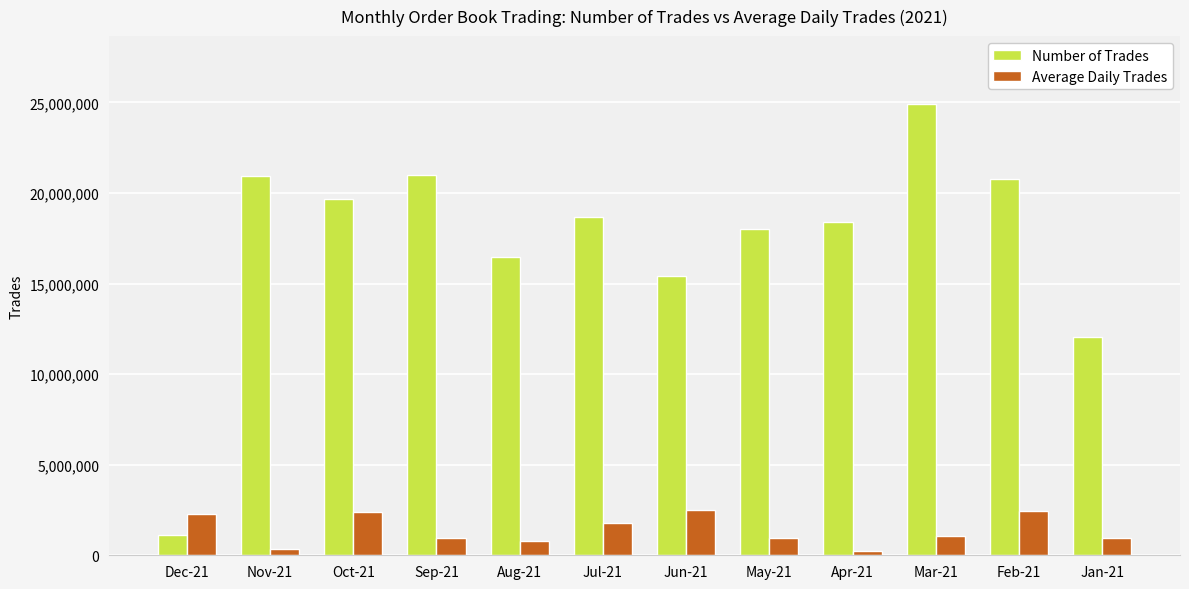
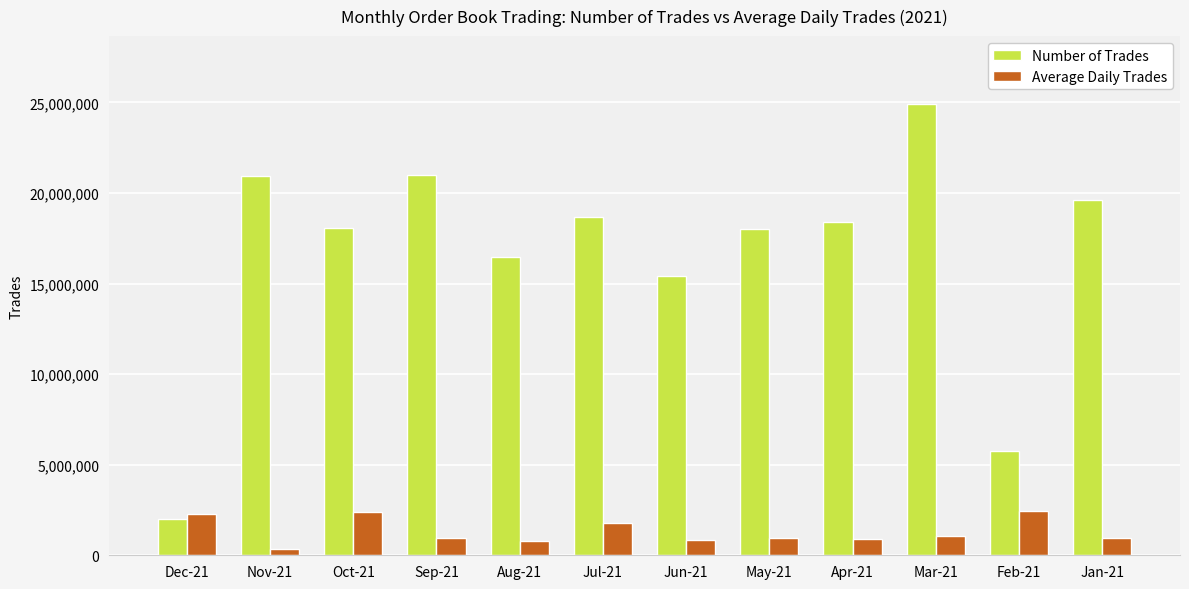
Number of Trades, Dec-21: 1,100,000 -> 2,000,000
Number of Trades, Oct-21: 19,700,000 -> 18,100,000
Average Daily Trades, Jun-21: 2,500,000 -> 800,000
Average Daily Trades, Apr-21: 200,000 -> 900,000
Number of Trades, Feb-21: 20,800,000 -> 5,800,000
Number of Trades, Jan-21: 12,100,000 -> 19,600,000
